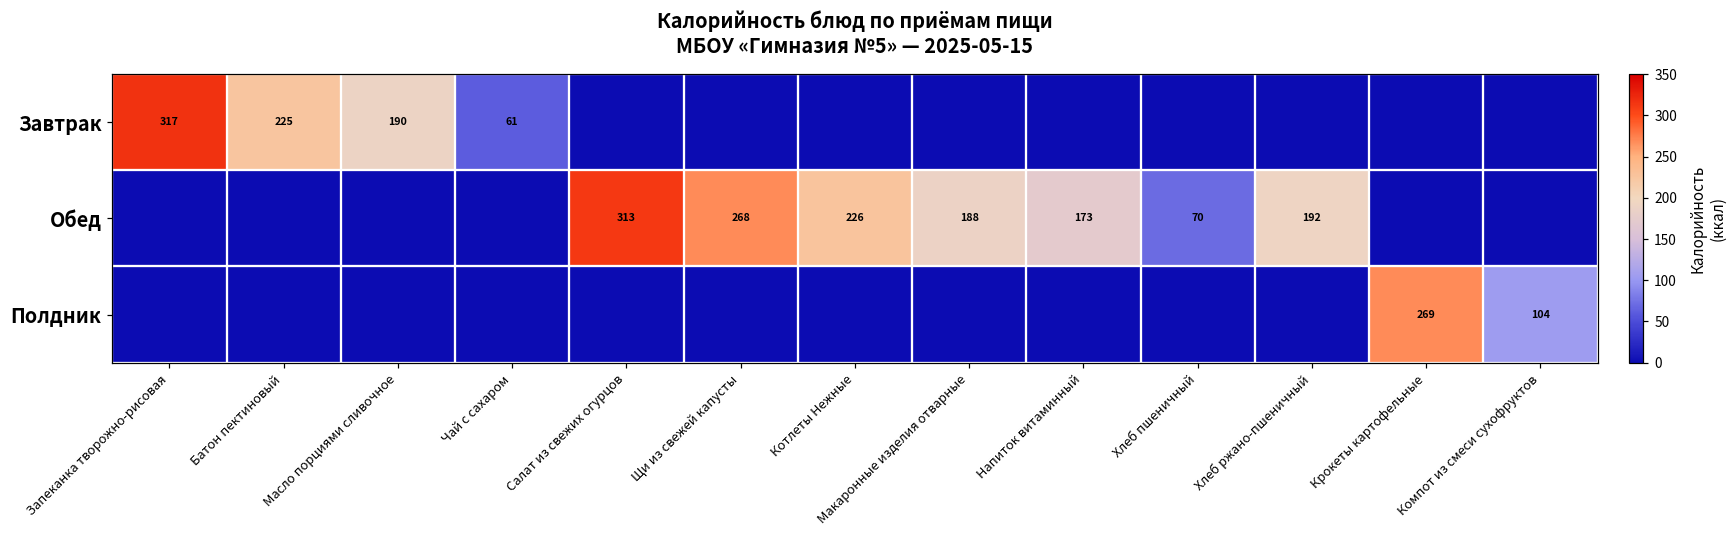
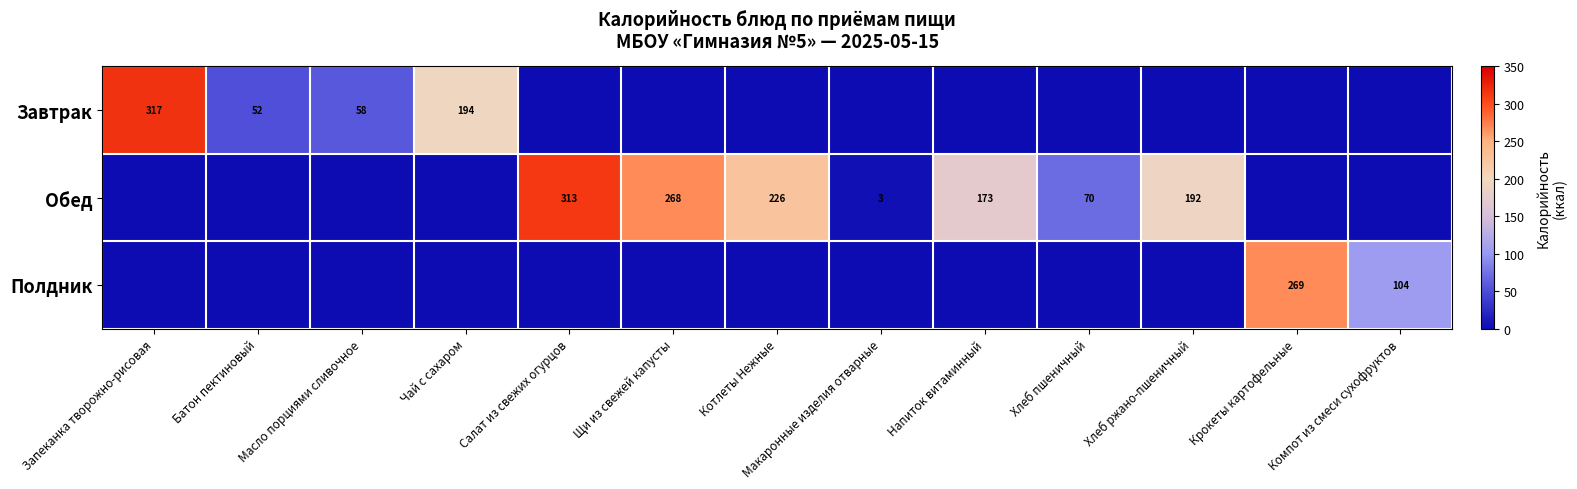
Завтрак, Батон пектиновый: 225 -> 52
Завтрак, Масло порциями сливочное: 190 -> 58
Завтрак, Чай с сахаром: 61 -> 194
Обед, Макаронные изделия отварные: 188 -> 3
